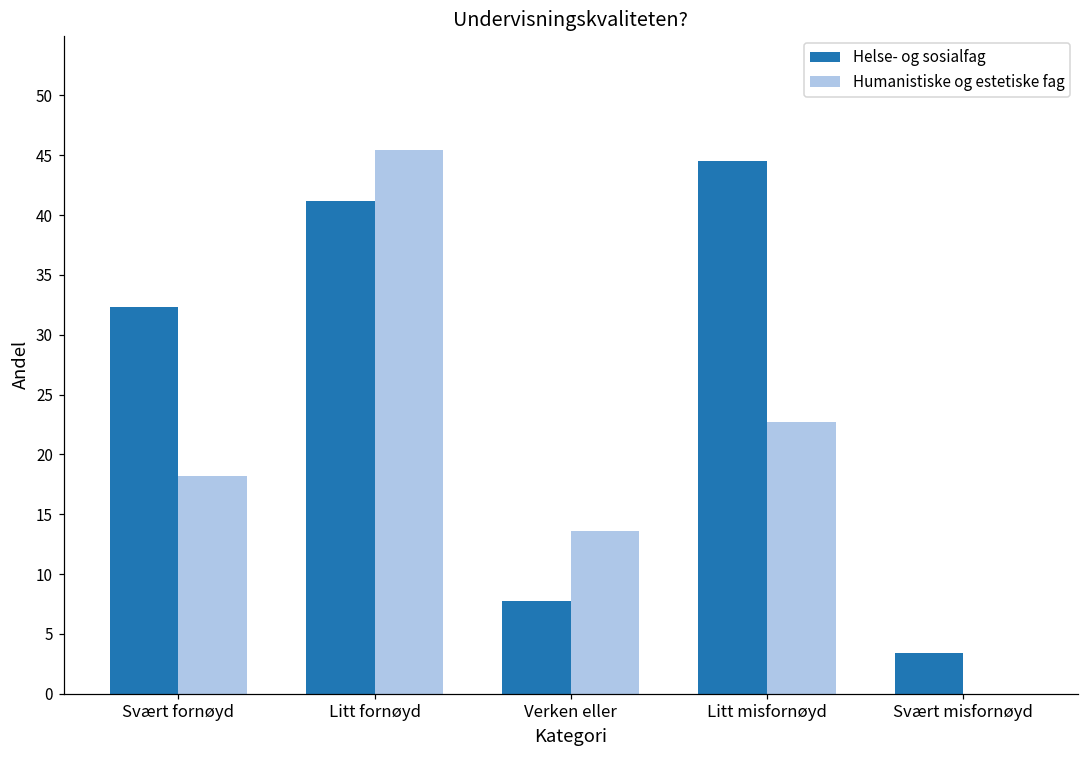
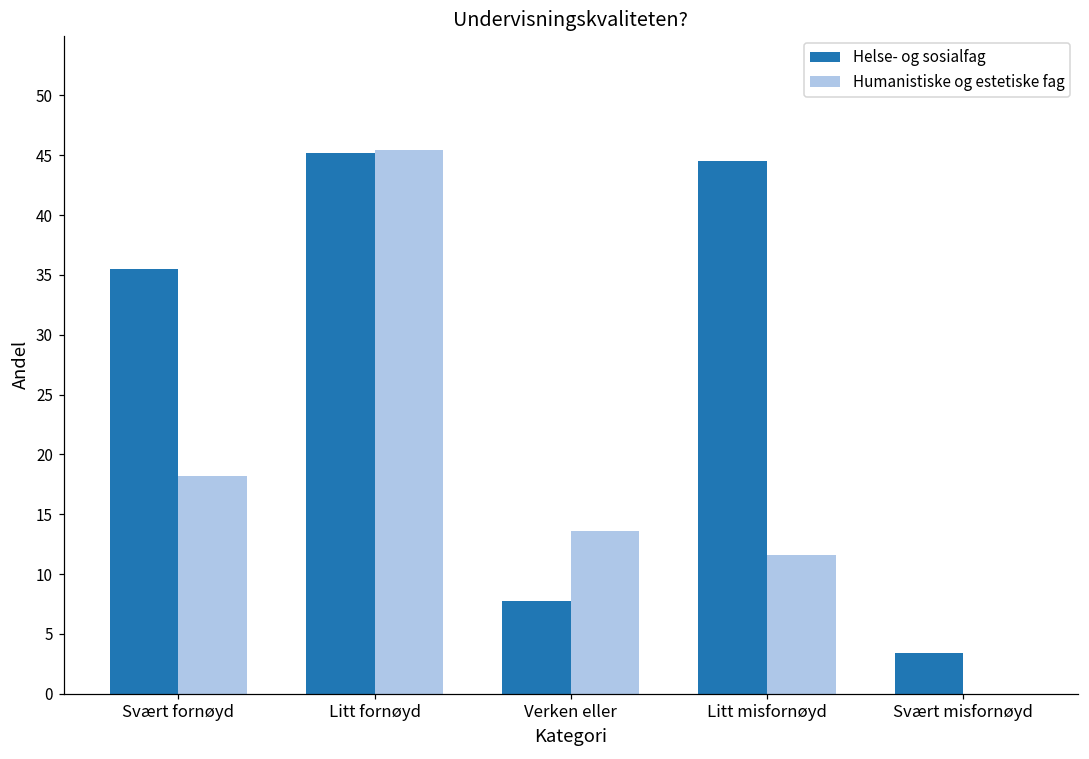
Helse- og sosialfag, Svært fornøyd: 32.4 -> 35.5
Helse- og sosialfag, Litt fornøyd: 41.2 -> 45.2
Humanistiske og estetiske fag, Litt misfornøyd: 22.7 -> 11.6
